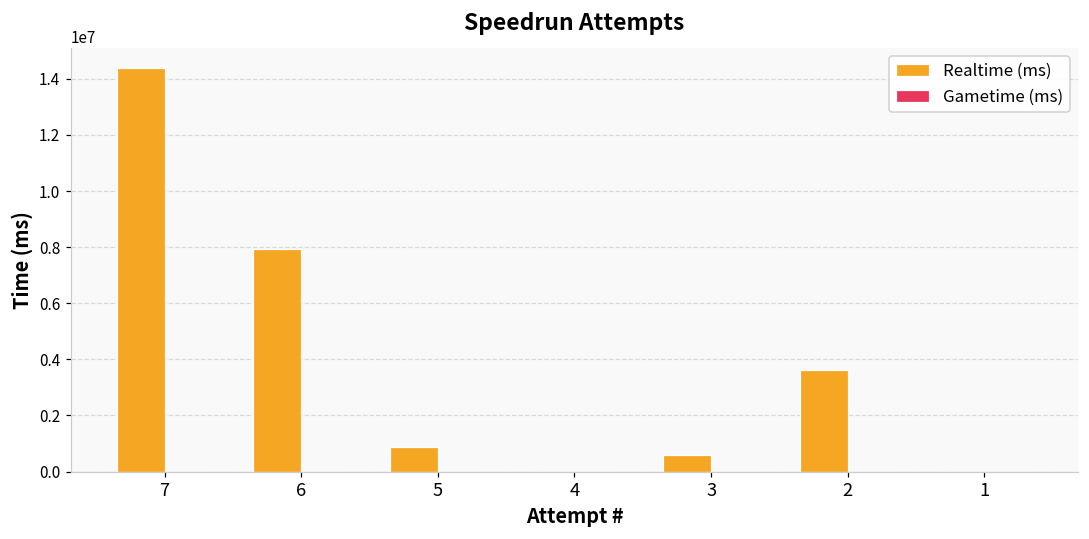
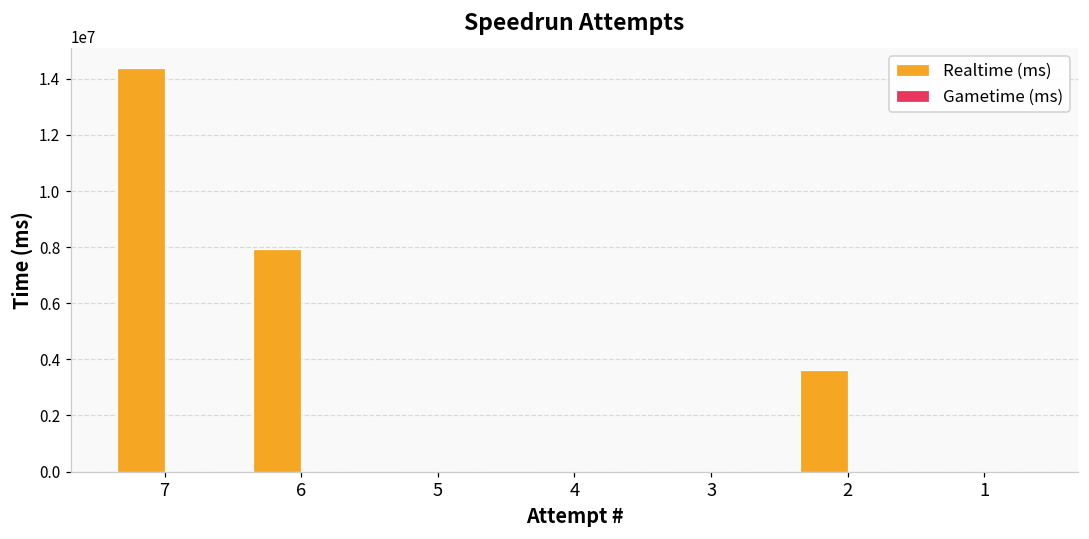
Realtime (ms), 5: 900000 -> 0
Realtime (ms), 3: 600000 -> 0
